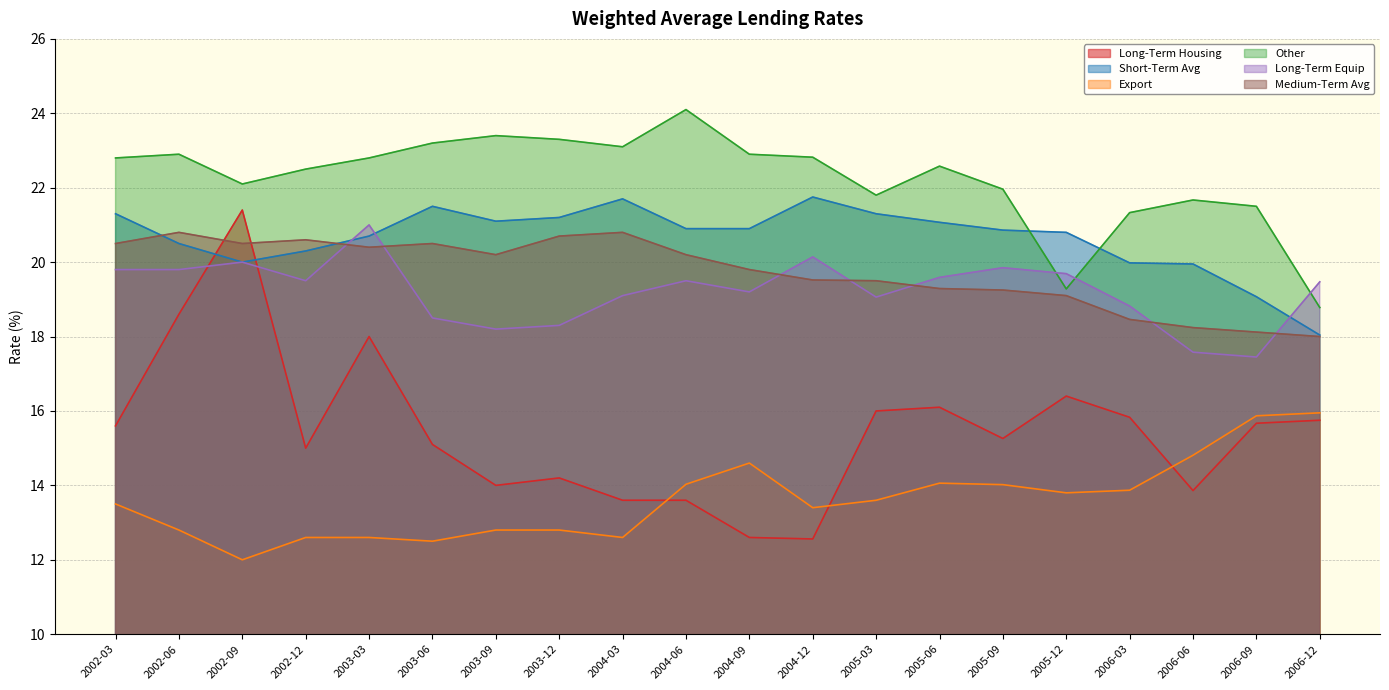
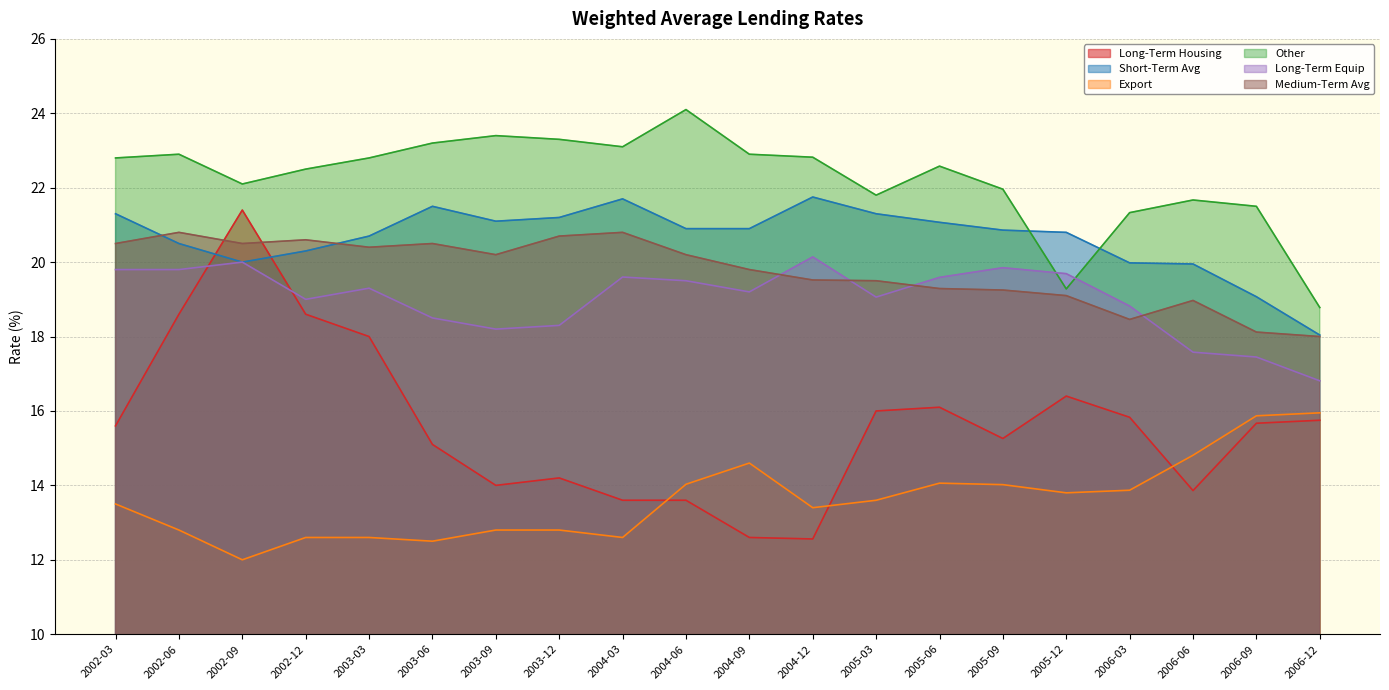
Long-Term Housing, 2002-12: 15.0 -> 18.6
Long-Term Equip, 2002-12: 19.5 -> 19.0
Long-Term Equip, 2003-03: 21.0 -> 19.3
Long-Term Equip, 2004-03: 19.1 -> 19.6
Medium-Term Avg, 2006-06: 18.2 -> 19.0
Long-Term Equip, 2006-12: 19.5 -> 16.8
